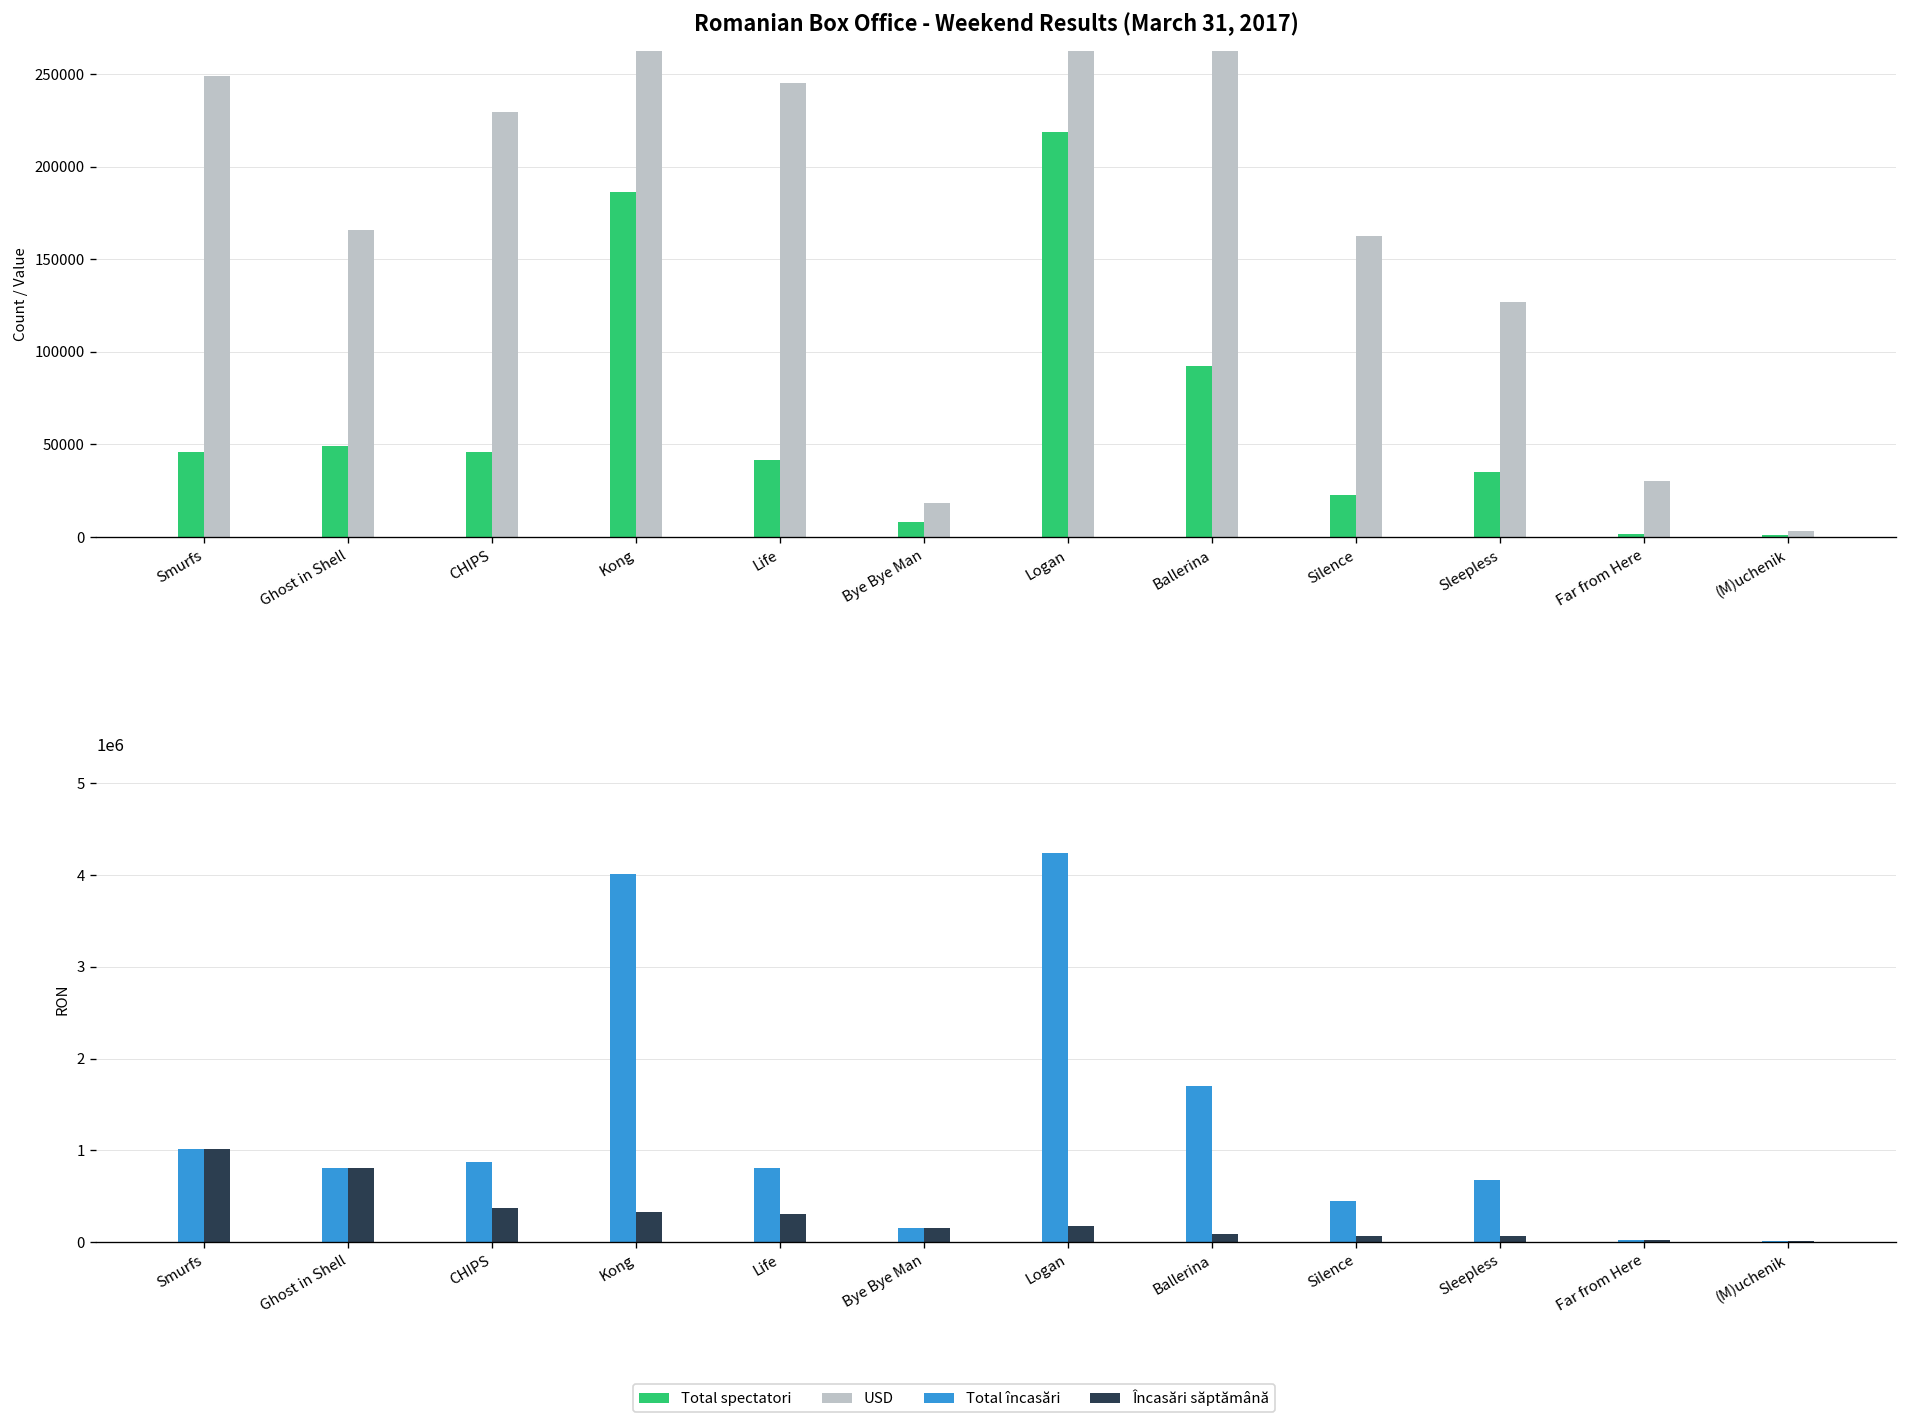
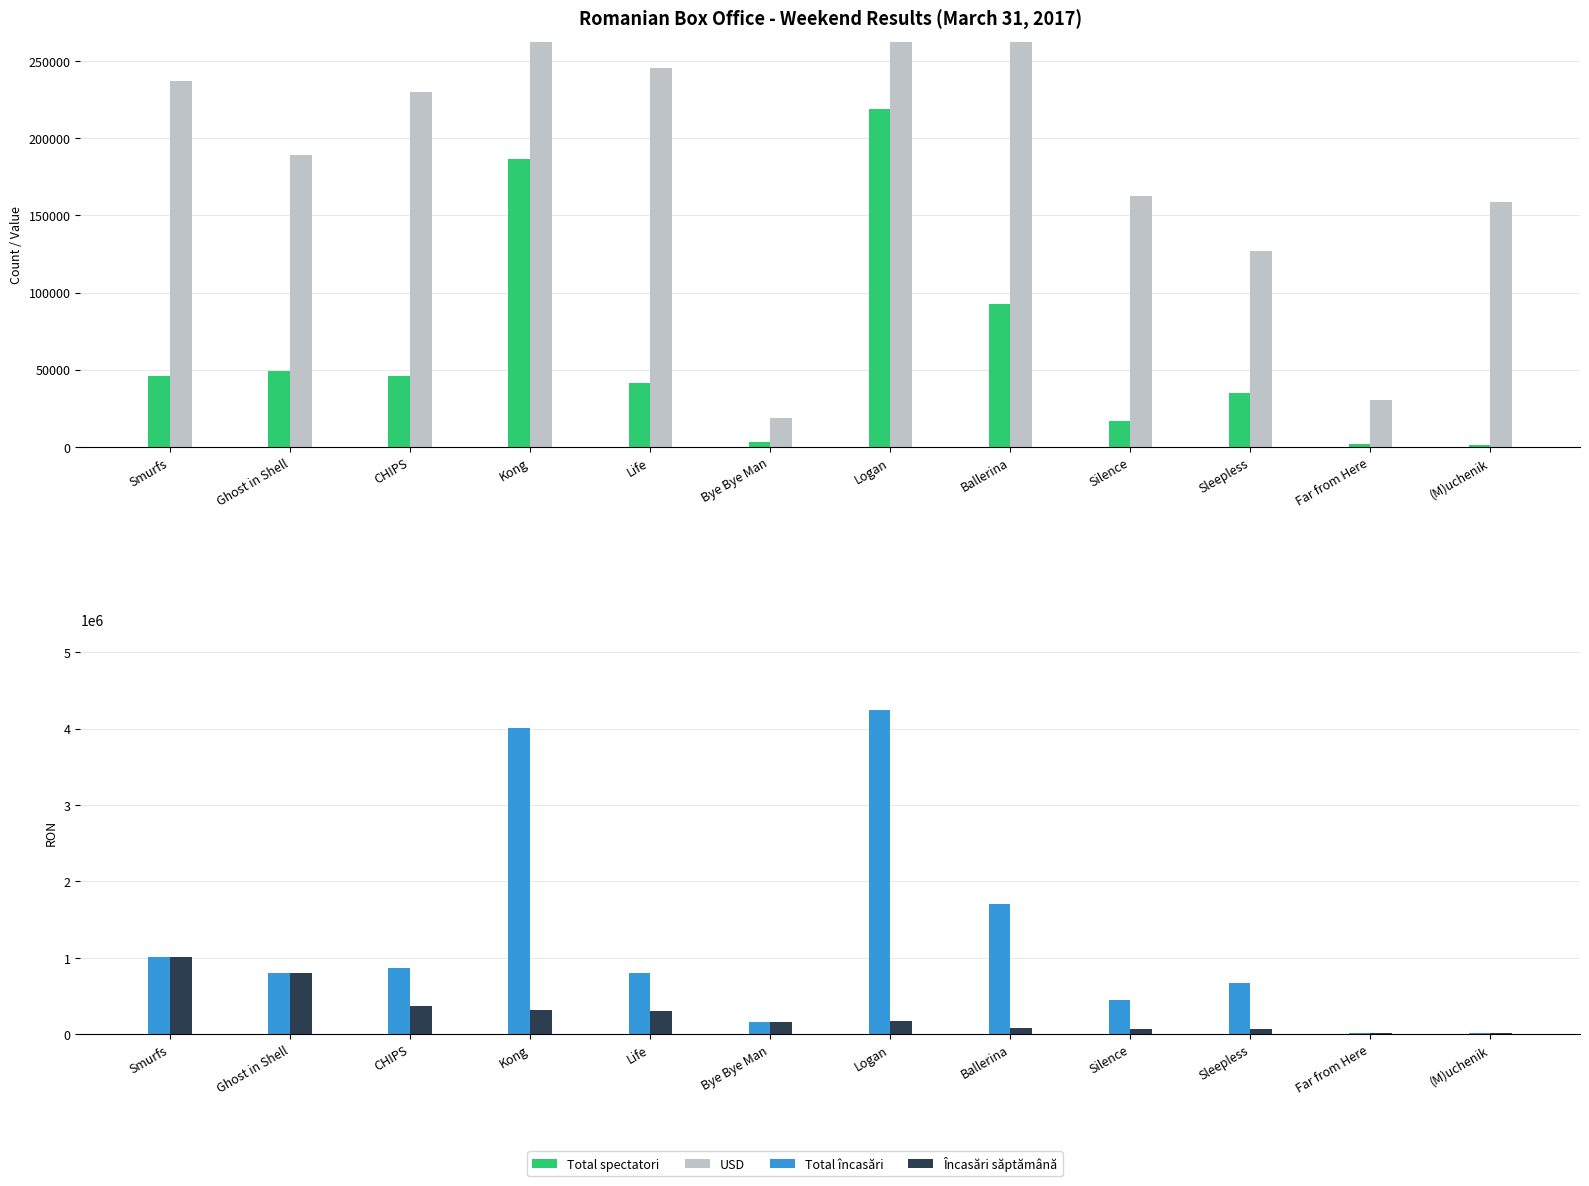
Romanian Box Office - Weekend Results (March 31, 2017), USD, Smurfs: 249000 -> 237000
Romanian Box Office - Weekend Results (March 31, 2017), USD, Ghost in Shell: 166000 -> 189000
Romanian Box Office - Weekend Results (March 31, 2017), Total spectatori, Bye Bye Man: 8000 -> 3000
Romanian Box Office - Weekend Results (March 31, 2017), Total spectatori, Silence: 23000 -> 17000
Romanian Box Office - Weekend Results (March 31, 2017), USD, (M)uchenik: 3000 -> 158000
